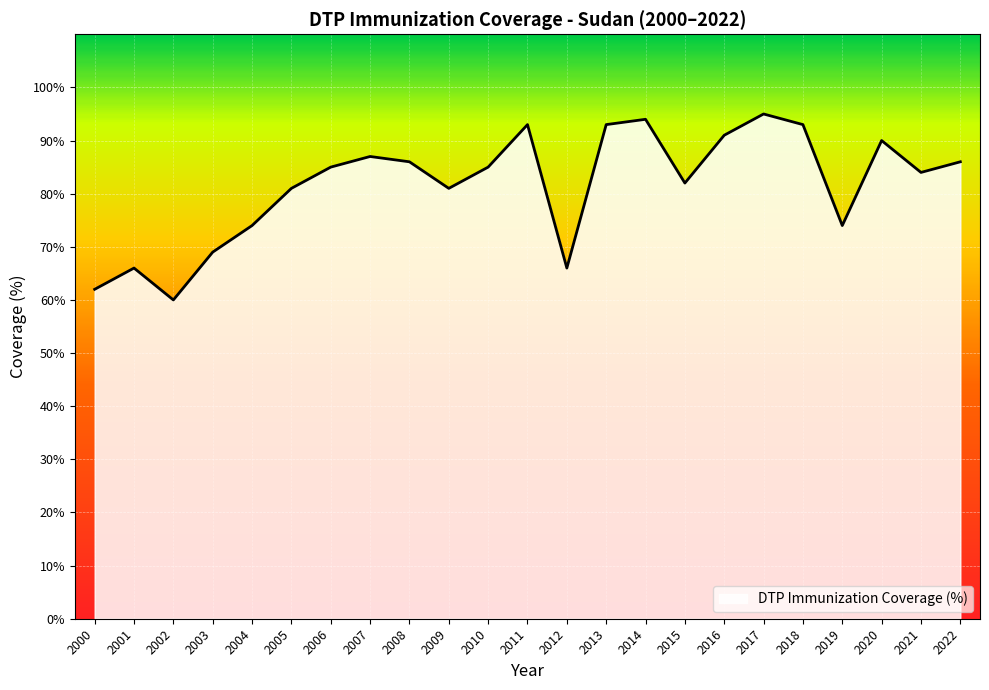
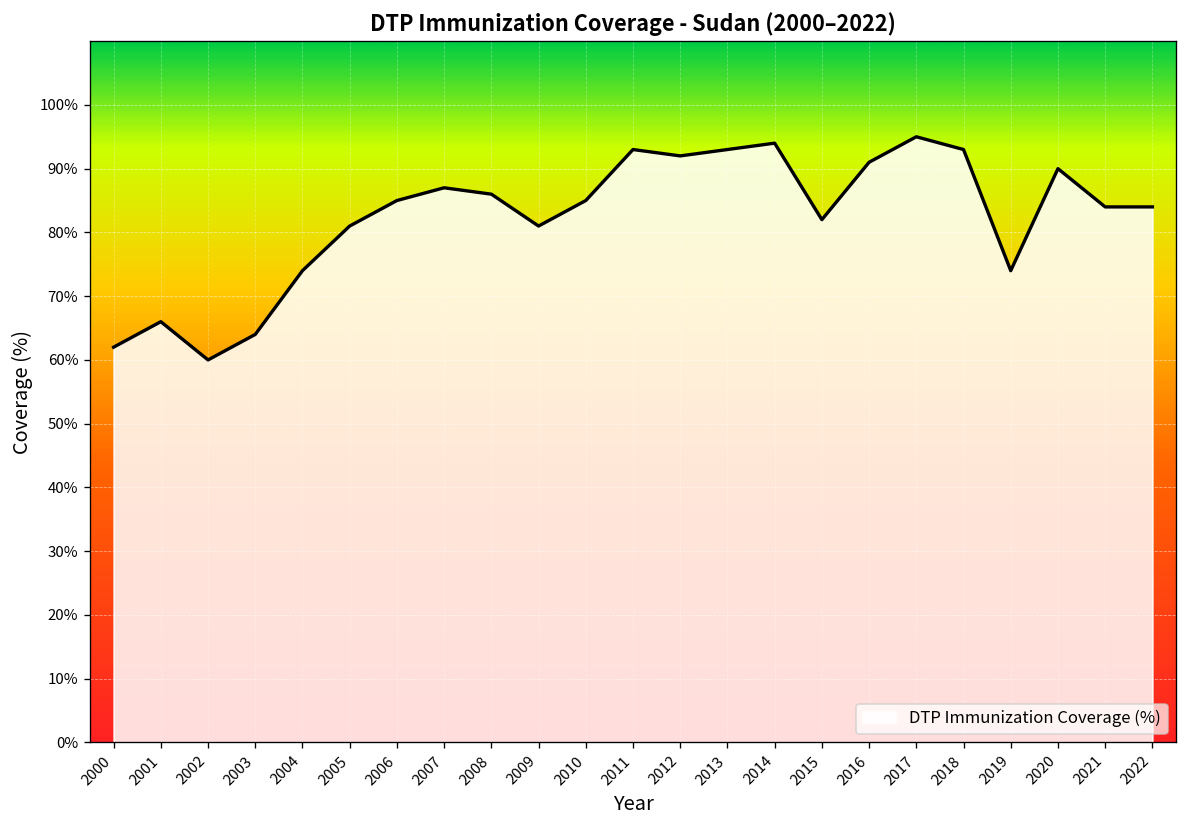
2003: 69% -> 64%
2012: 66% -> 92%
2022: 86% -> 84%
